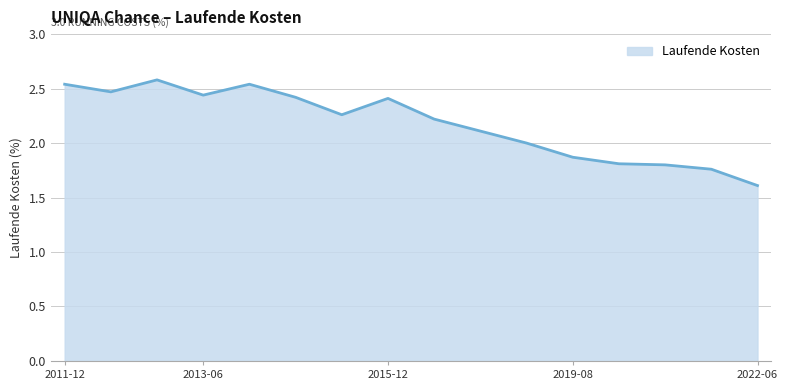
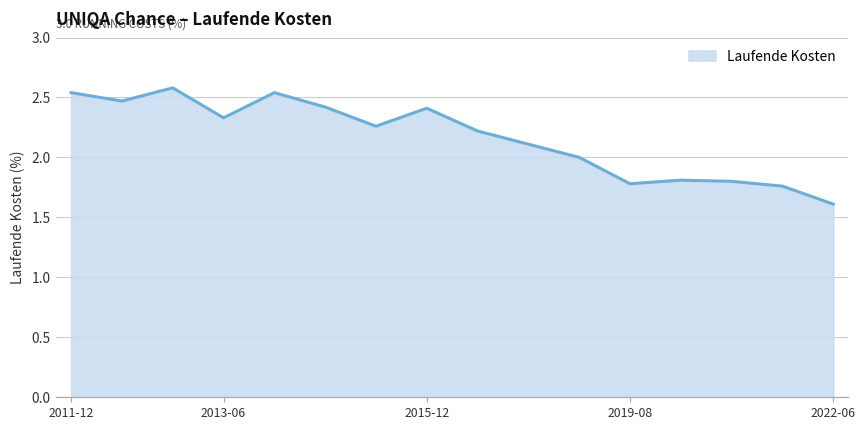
2013-06: 2.44 -> 2.33
2019-08: 1.87 -> 1.78
